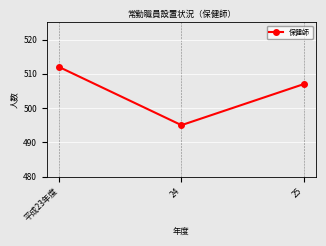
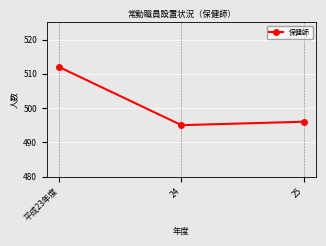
25: 507 -> 496
